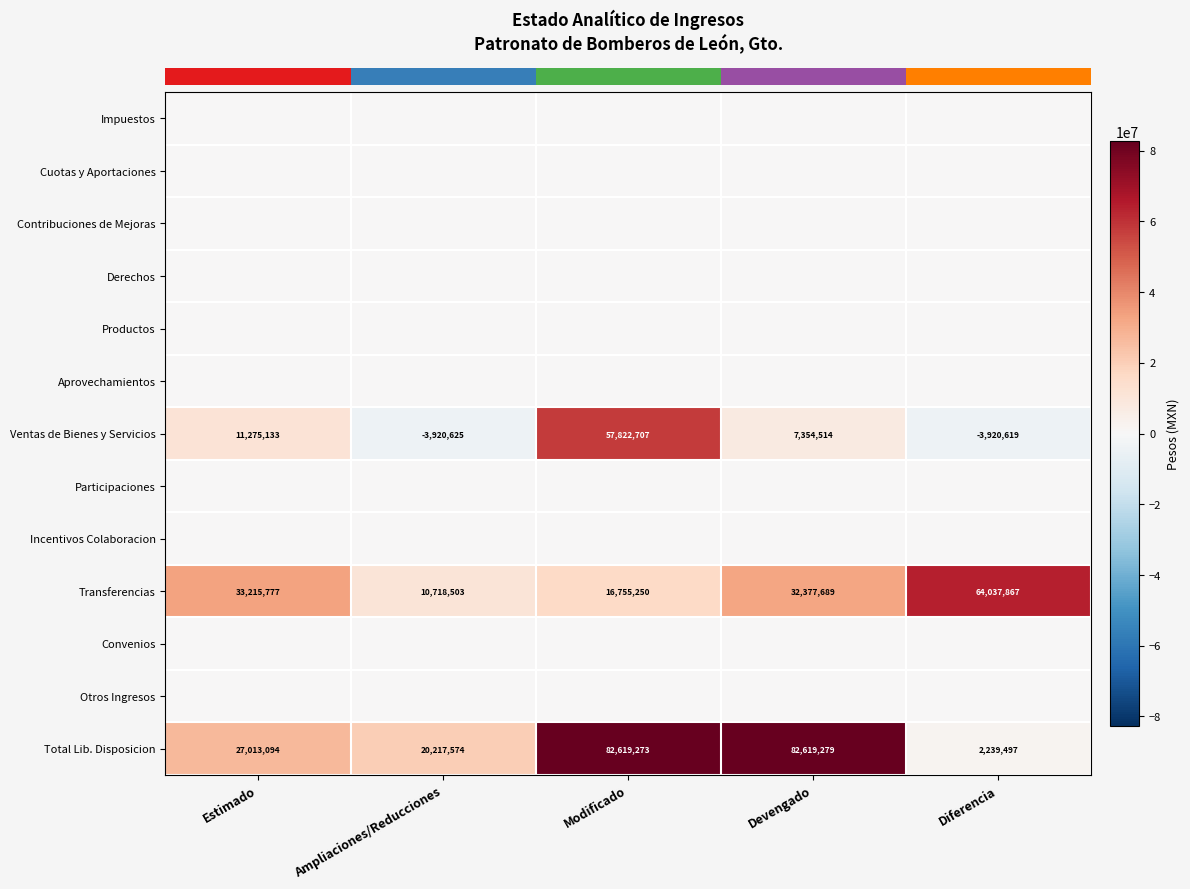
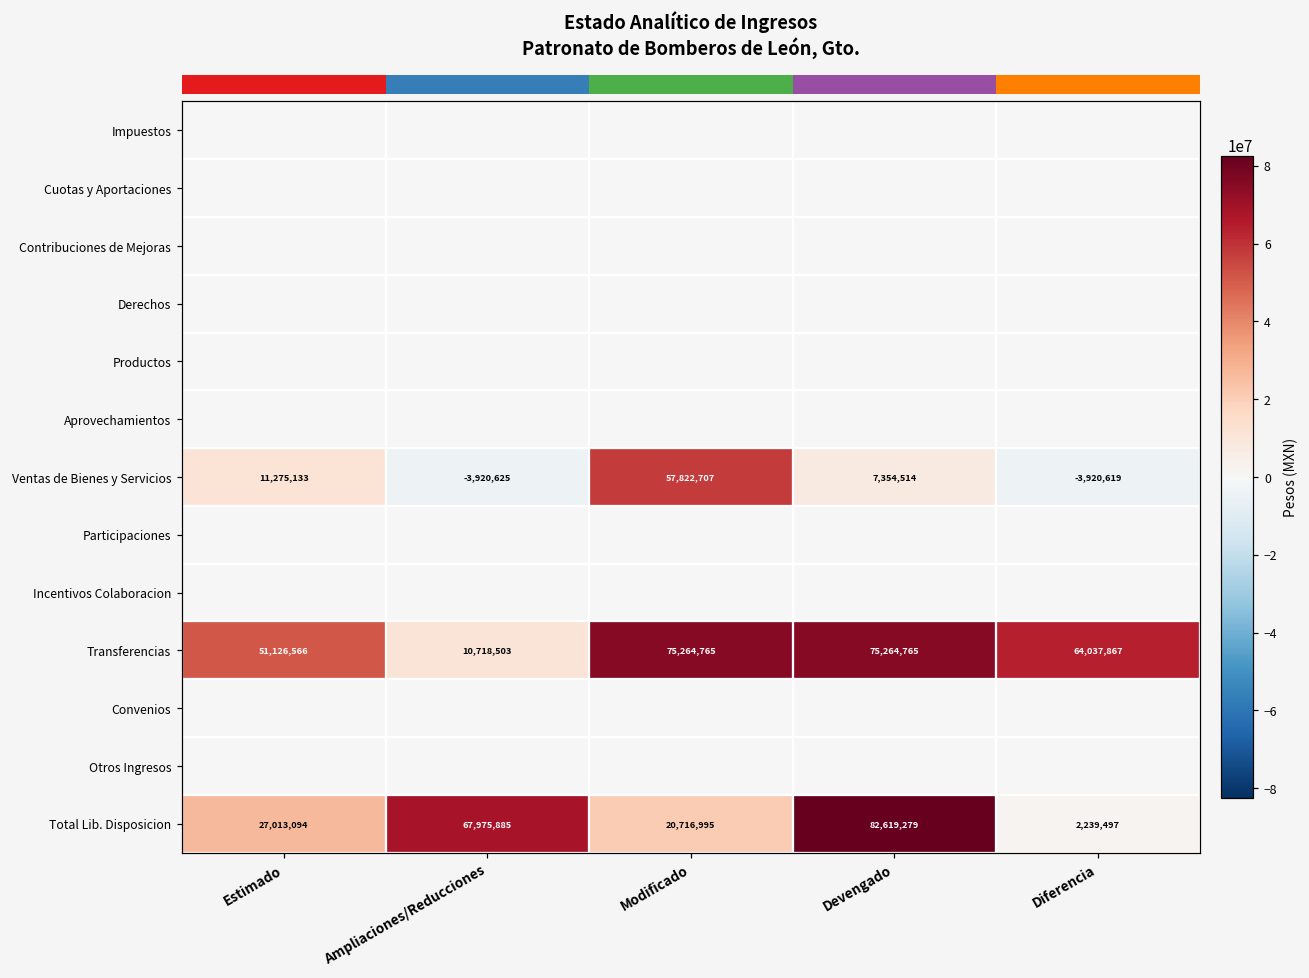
Transferencias, Estimado: 33,215,777 -> 51,126,566
Transferencias, Modificado: 16,755,250 -> 75,264,765
Transferencias, Devengado: 32,377,689 -> 75,264,765
Total Lib. Disposicion, Ampliaciones/Reducciones: 20,217,574 -> 67,975,885
Total Lib. Disposicion, Modificado: 82,619,273 -> 20,716,995
